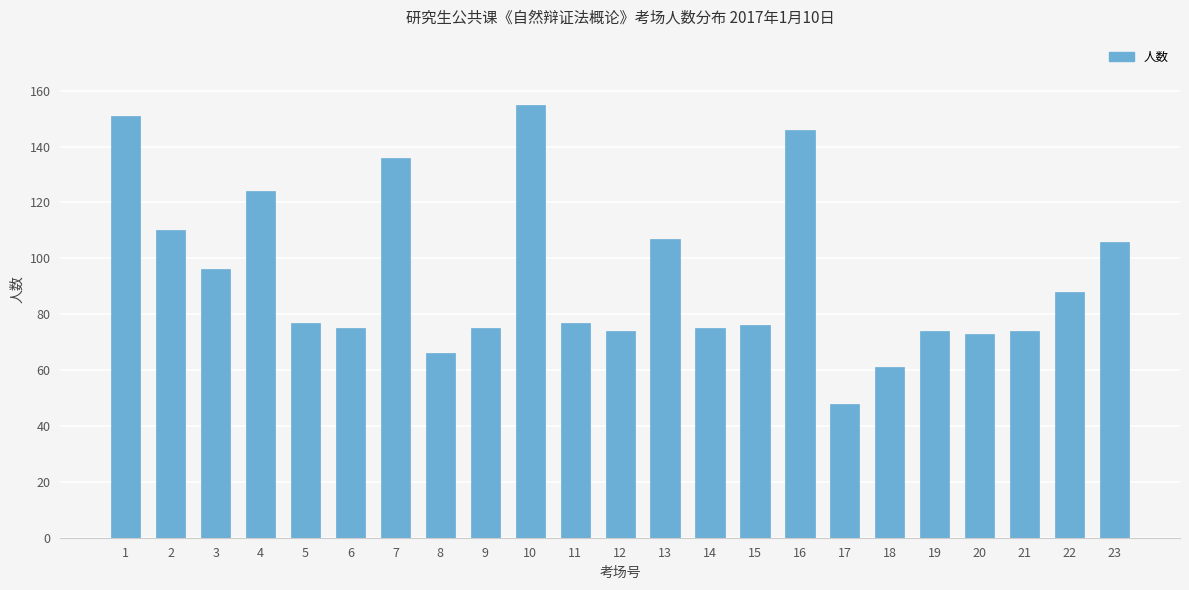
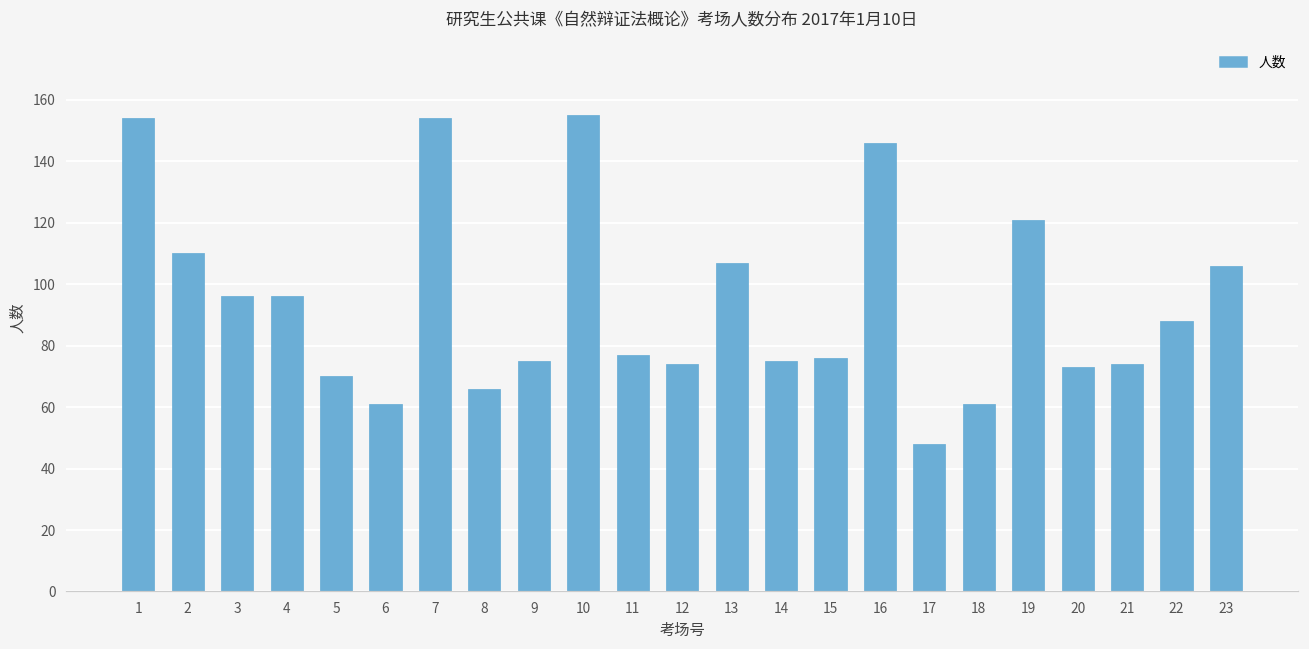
1: 151 -> 154
4: 124 -> 96
5: 77 -> 70
6: 75 -> 61
7: 136 -> 154
19: 74 -> 121
